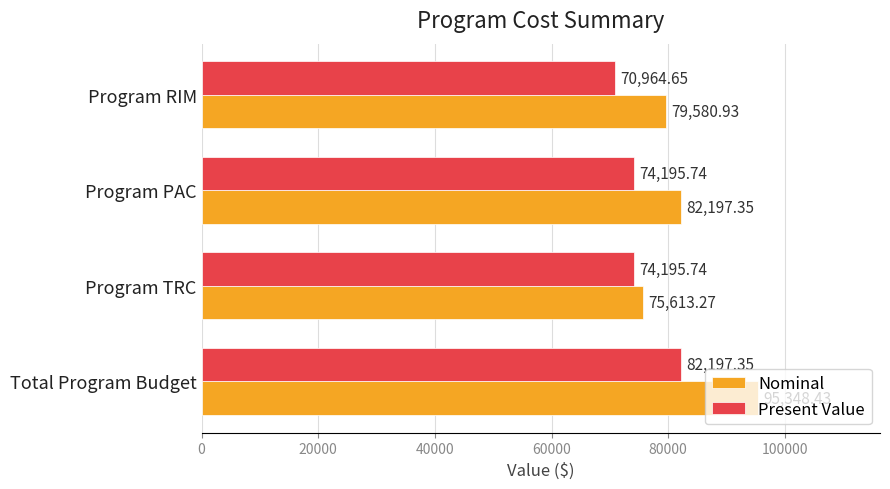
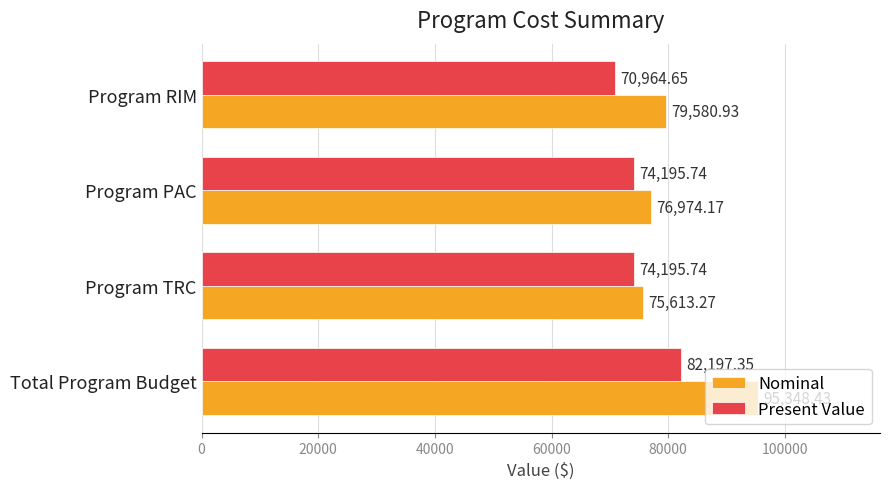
Nominal, Program PAC: 82,197.35 -> 76,974.17
